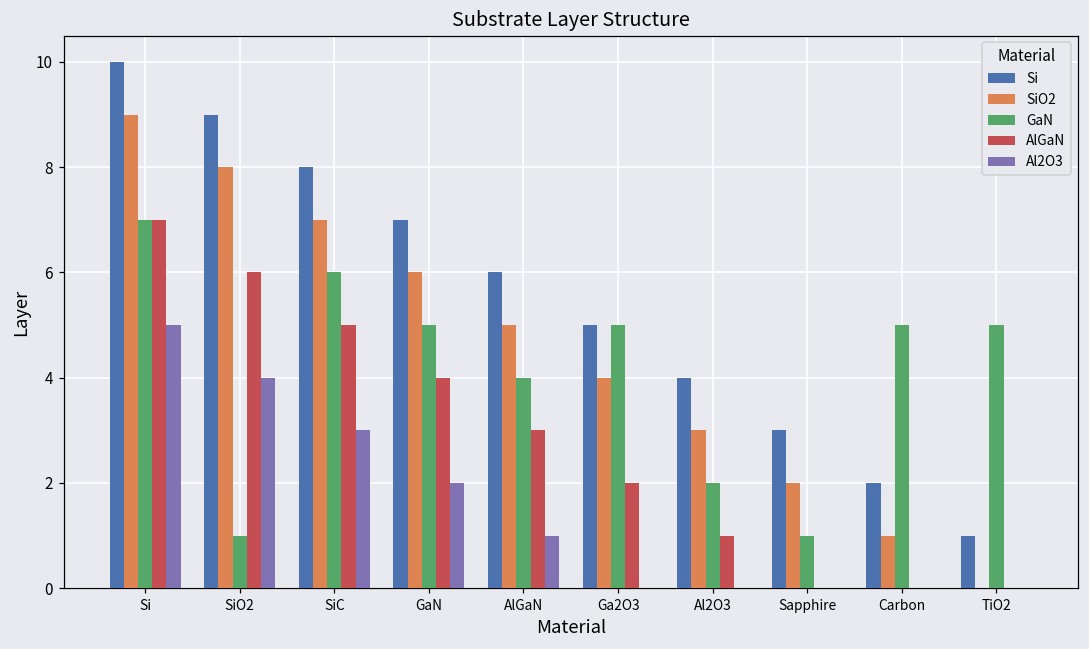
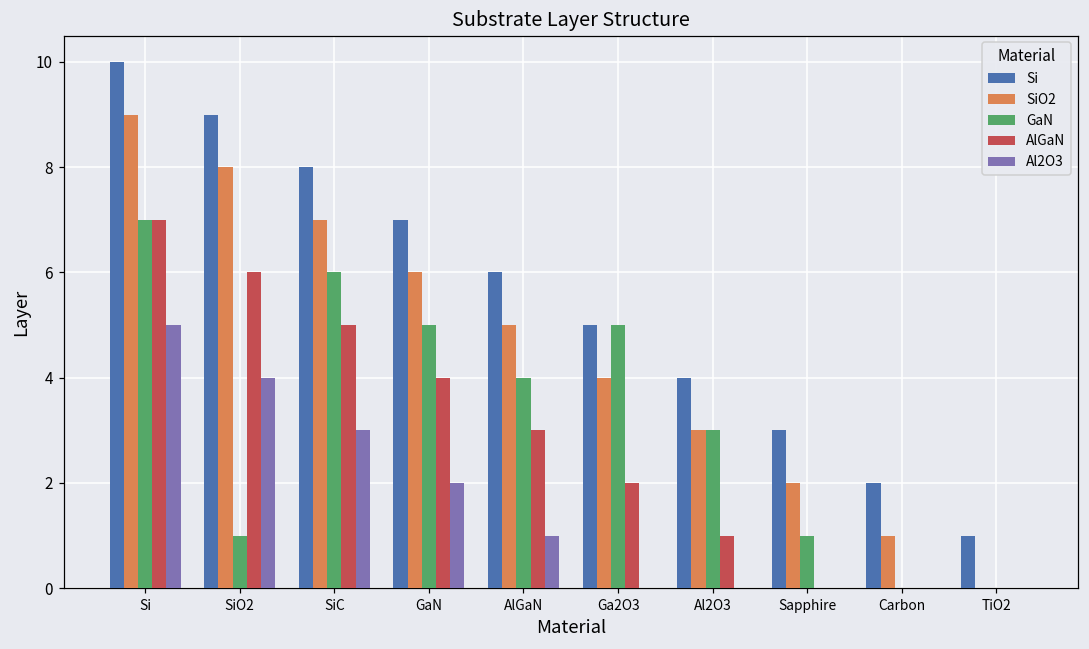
GaN, Al2O3: 2 -> 3
GaN, Carbon: 5 -> 0
GaN, TiO2: 5 -> 0
